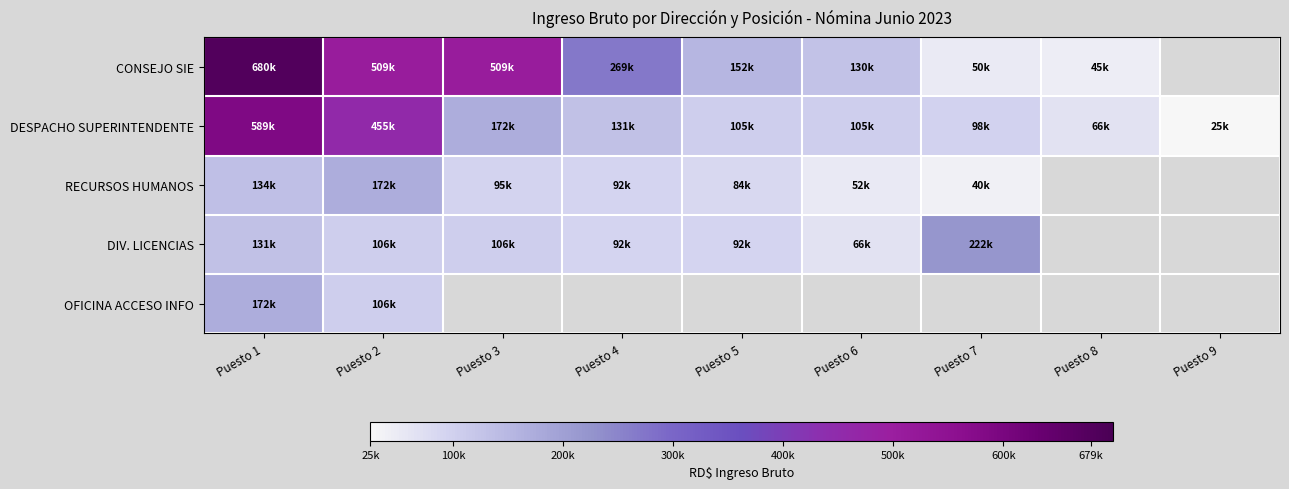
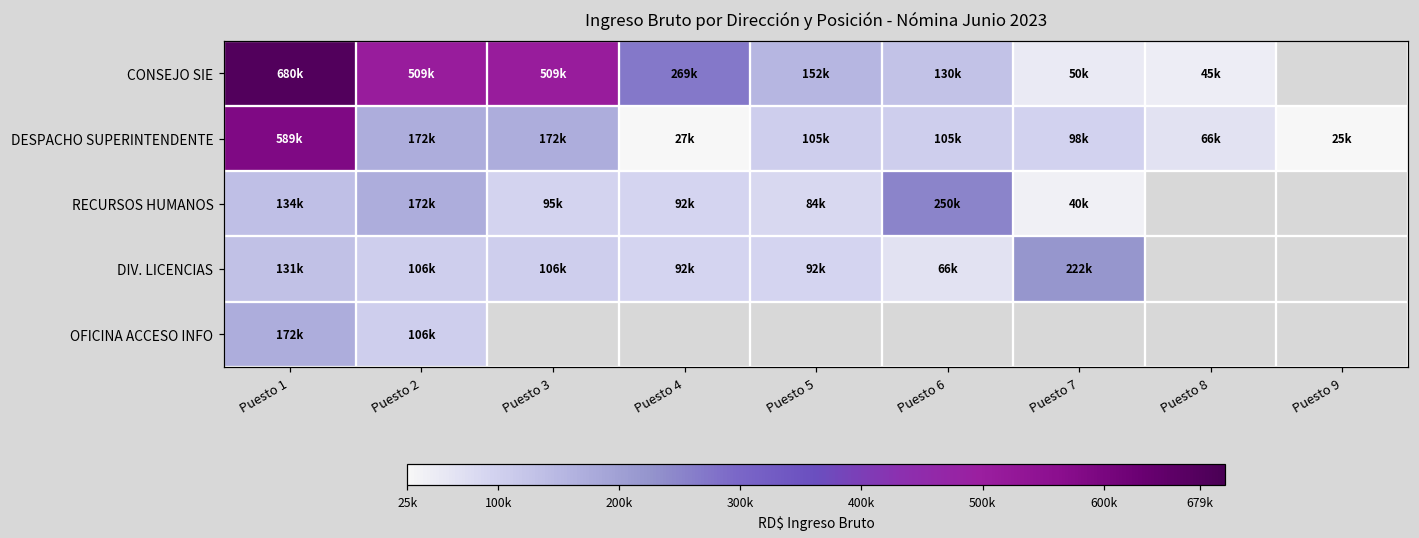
DESPACHO SUPERINTENDENTE, Puesto 2: 455k -> 172k
DESPACHO SUPERINTENDENTE, Puesto 4: 131k -> 27k
RECURSOS HUMANOS, Puesto 6: 52k -> 250k
